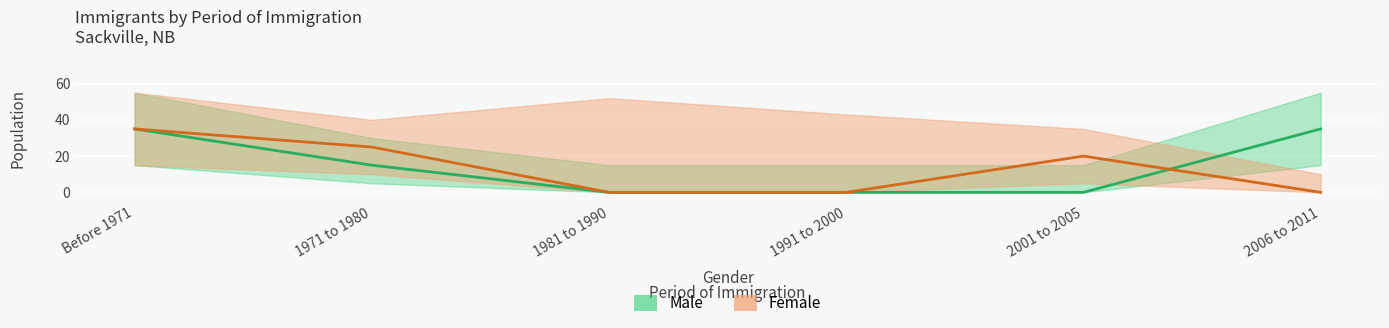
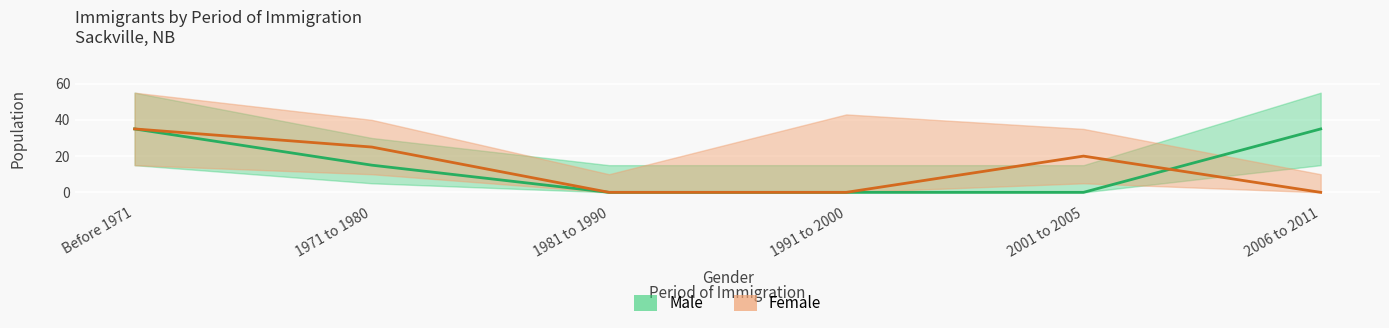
Female, 1981 to 1990: 52 -> 10
